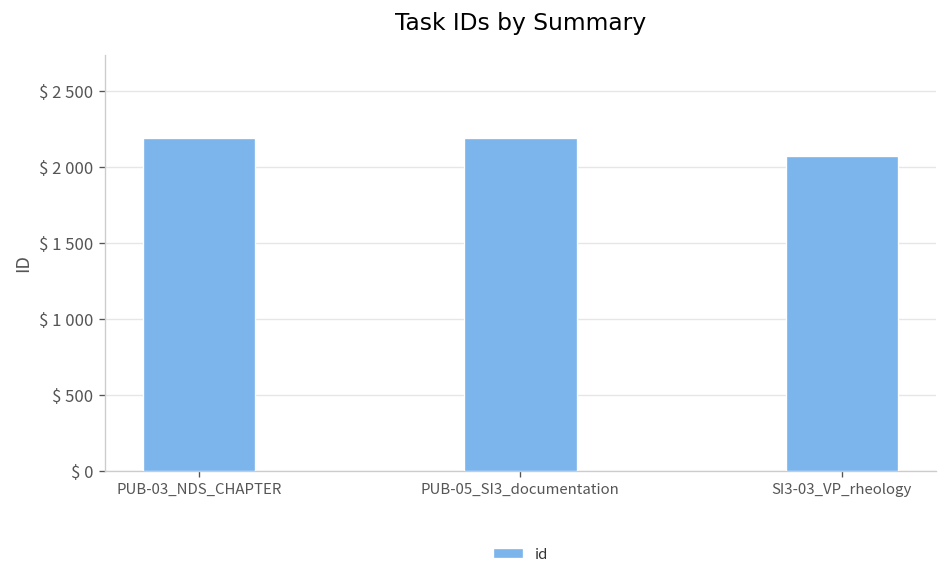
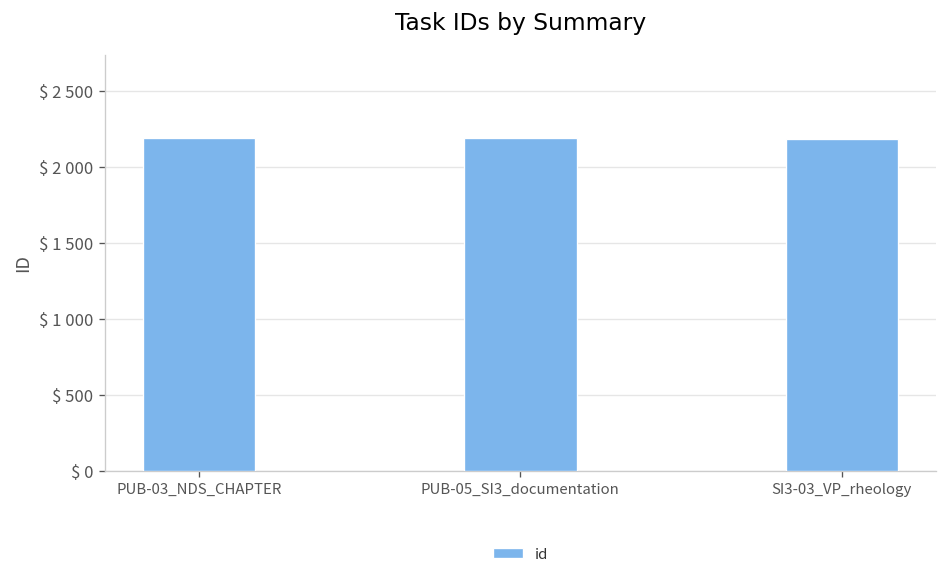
SI3-03_VP_rheology: $ 2080 -> $ 2190
